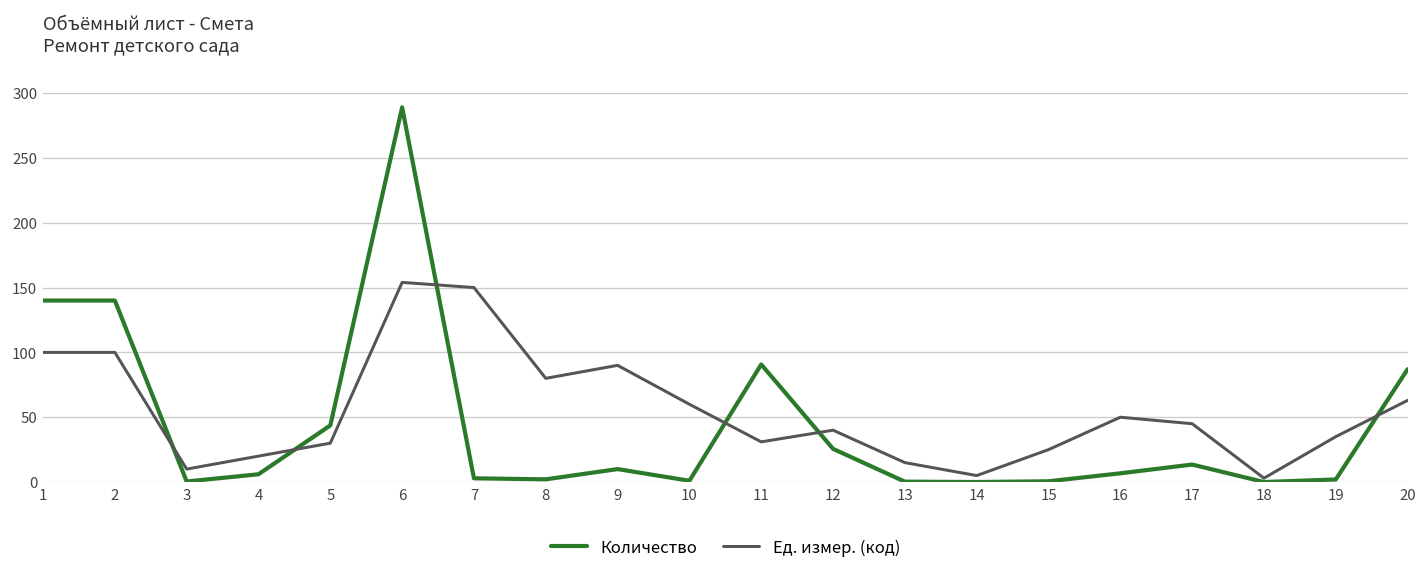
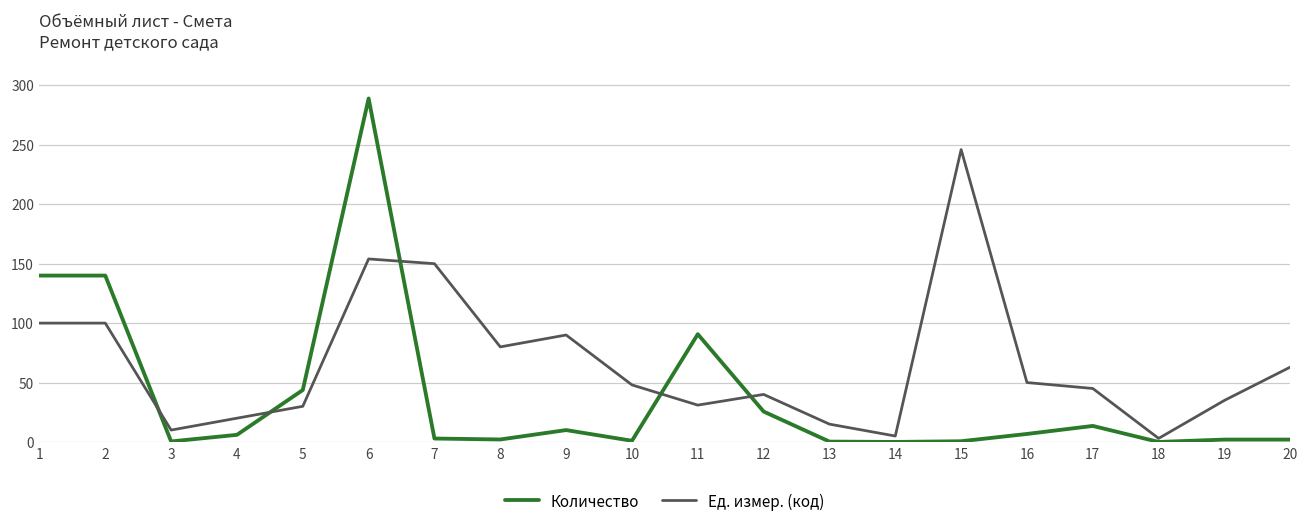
Ед. измер. (код), 10: 60 -> 48
Ед. измер. (код), 15: 25 -> 246
Количество, 20: 87 -> 2
